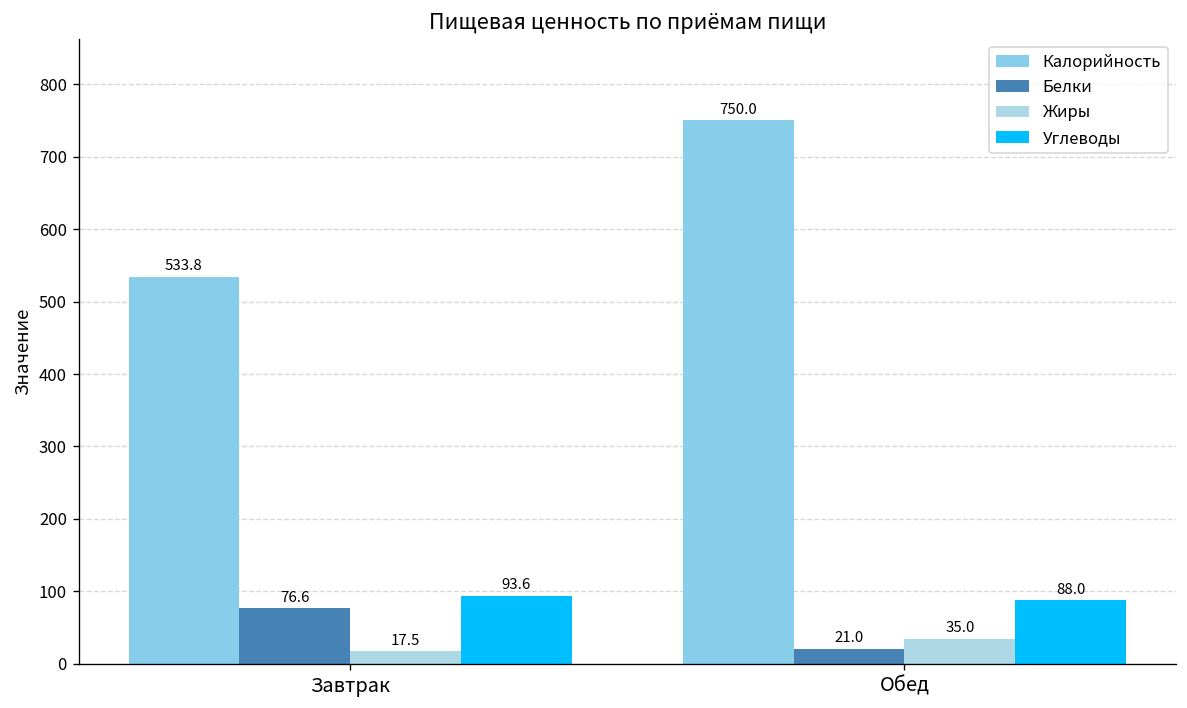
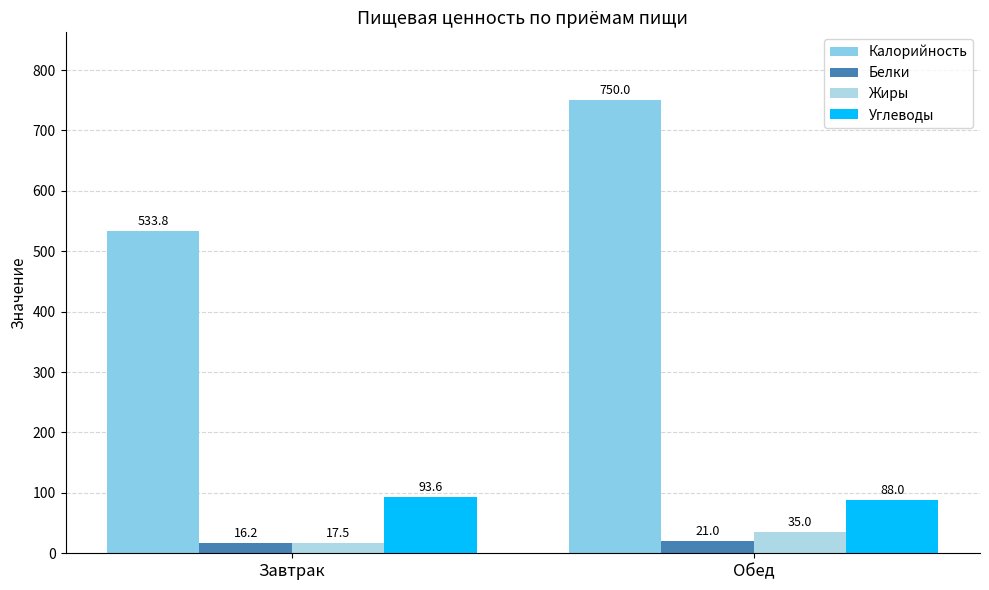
Белки, Завтрак: 76.6 -> 16.2
